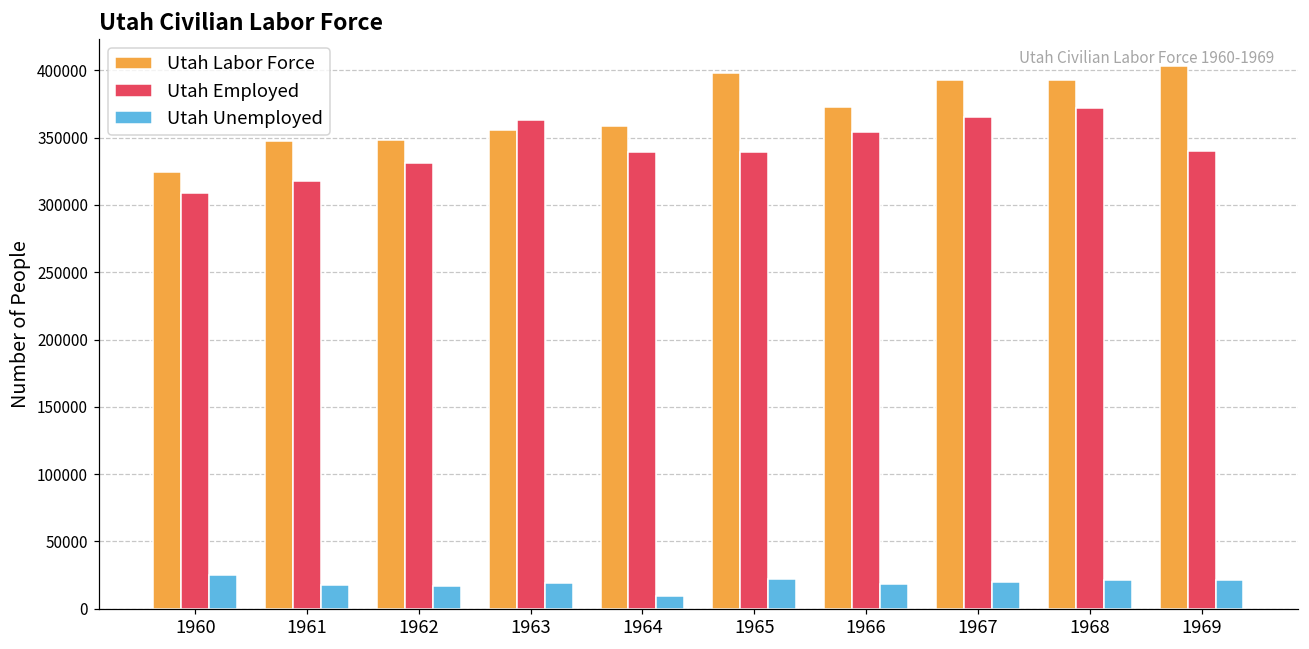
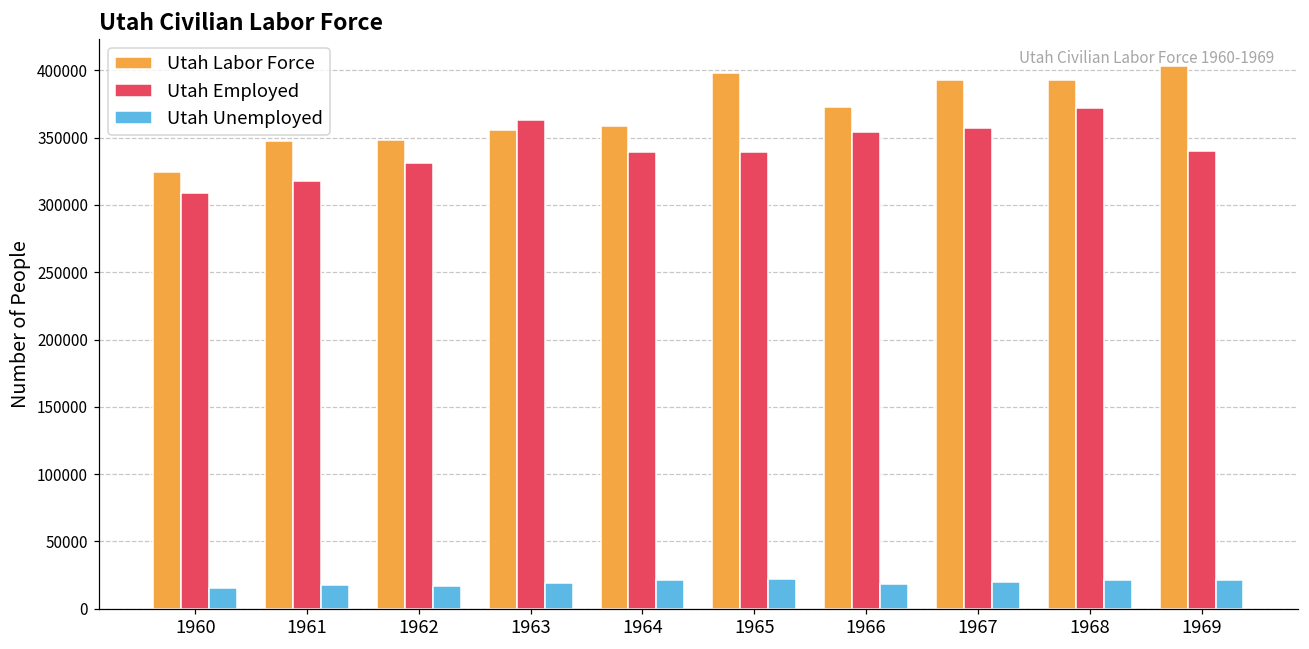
Utah Unemployed, 1960: 25000 -> 16000
Utah Unemployed, 1964: 10000 -> 22000
Utah Employed, 1967: 365000 -> 357000
